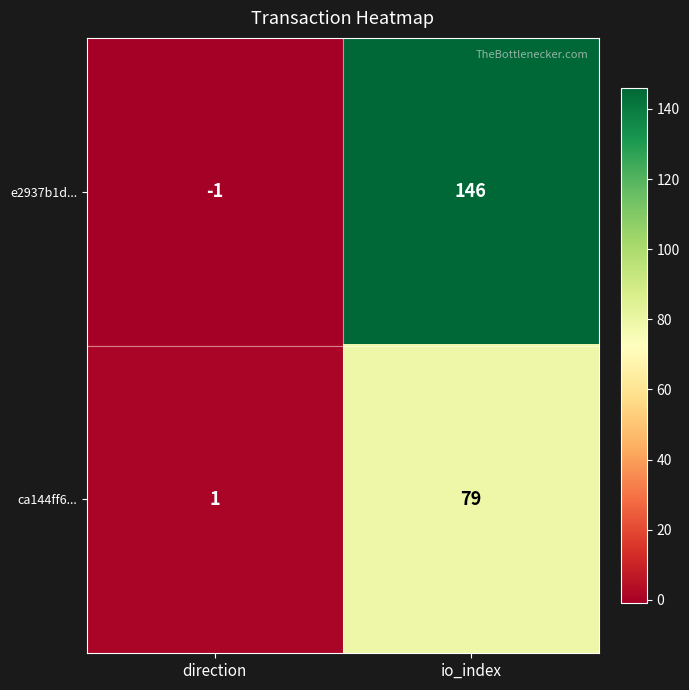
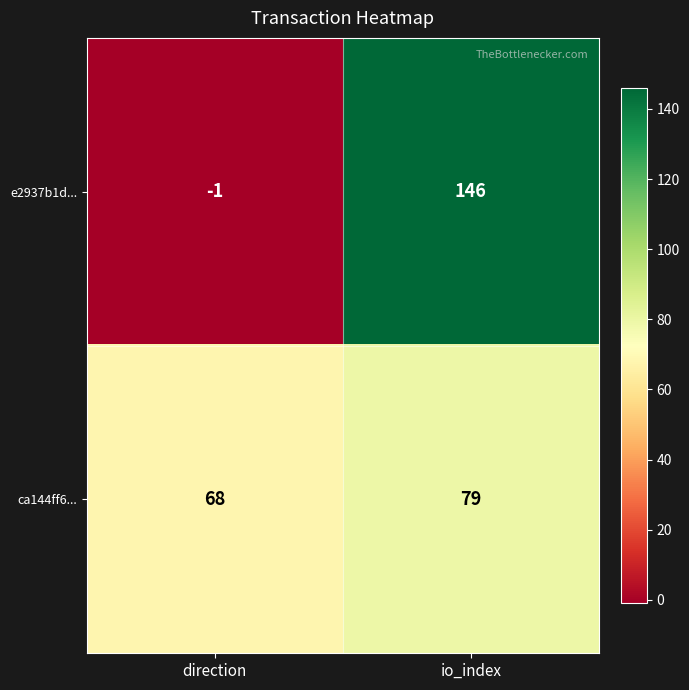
ca144ff6..., direction: 1 -> 68
